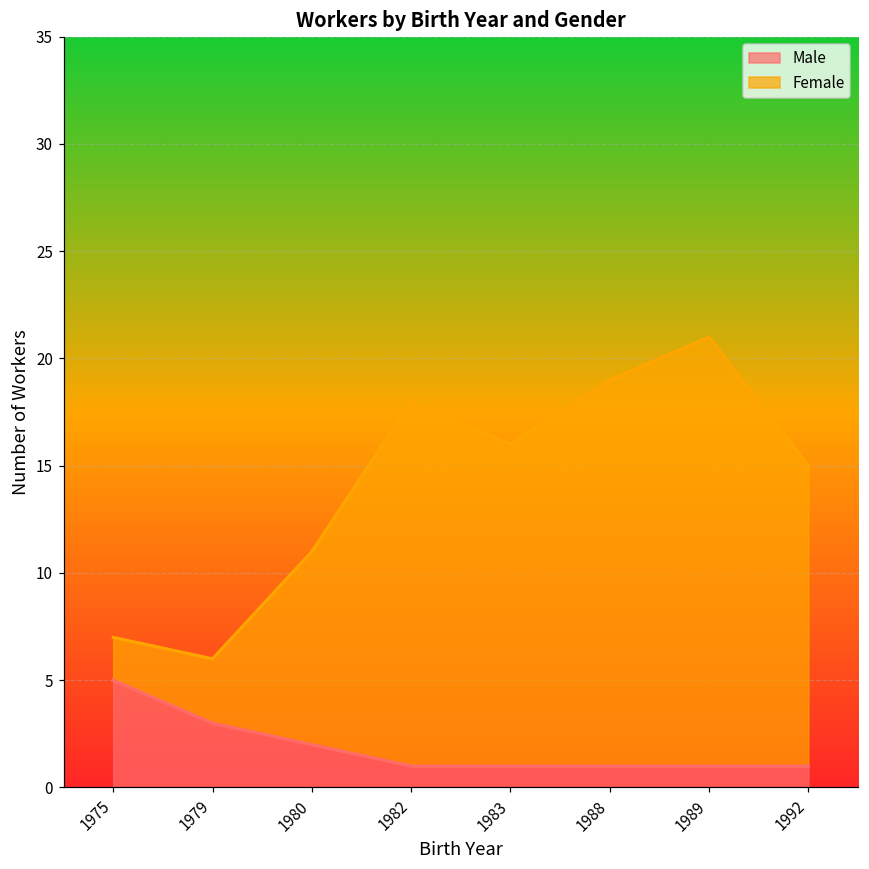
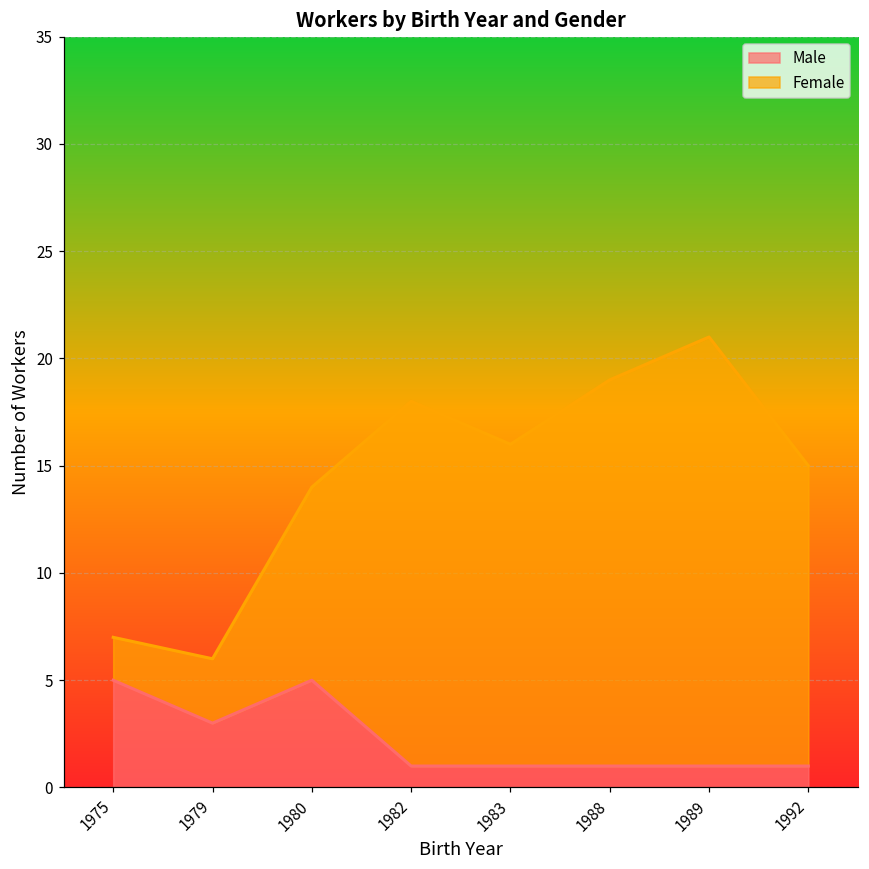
Male, 1980: 2 -> 5
